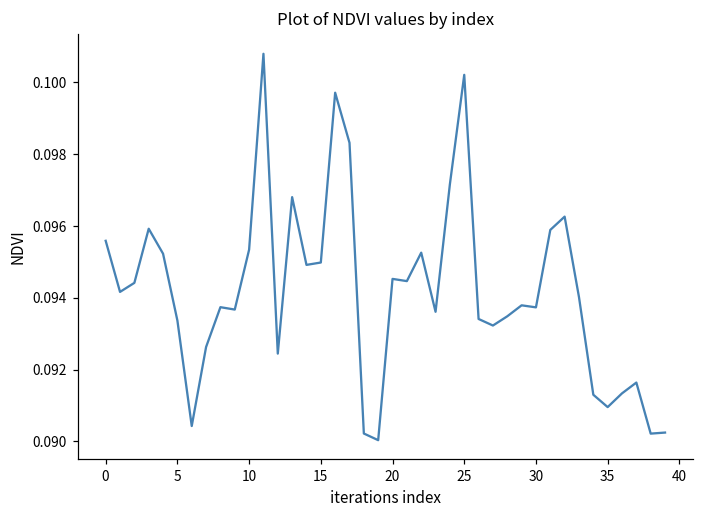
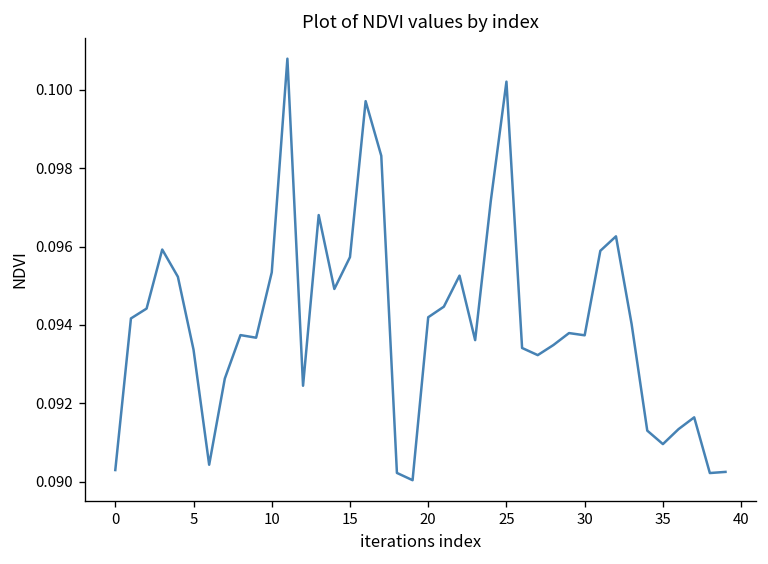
0: 0.0956 -> 0.0903
15: 0.0950 -> 0.0957
20: 0.0945 -> 0.0942
